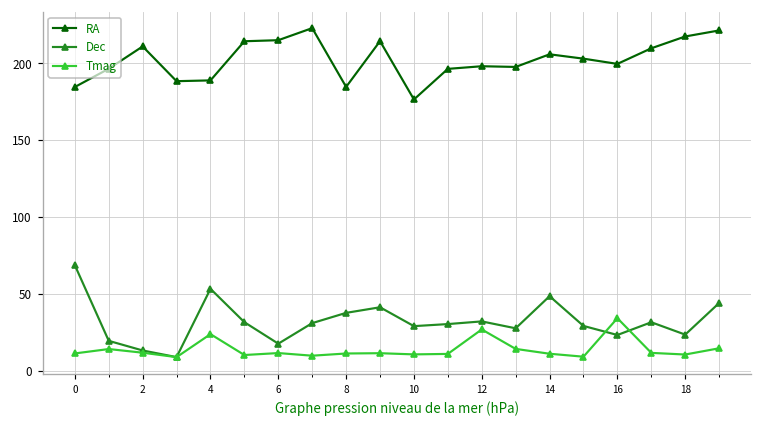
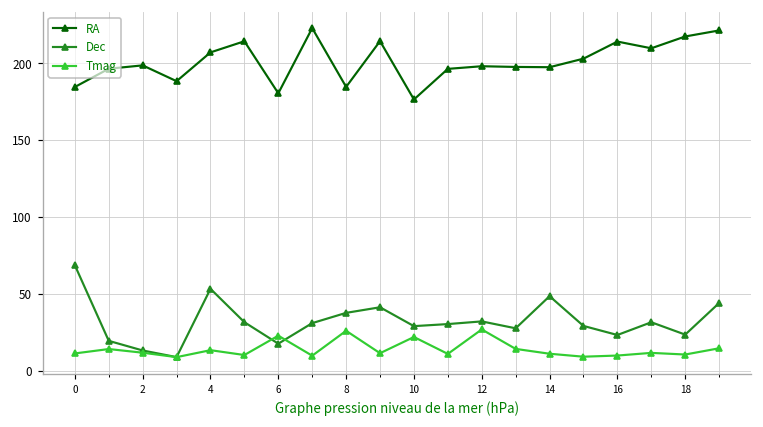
RA, 2: 211 -> 199
RA, 4: 189 -> 207
Tmag, 4: 24 -> 14
RA, 6: 215 -> 180
Tmag, 6: 12 -> 23
Tmag, 8: 11 -> 26
Tmag, 10: 11 -> 22
RA, 14: 206 -> 197
RA, 16: 200 -> 214
Tmag, 16: 34 -> 10
